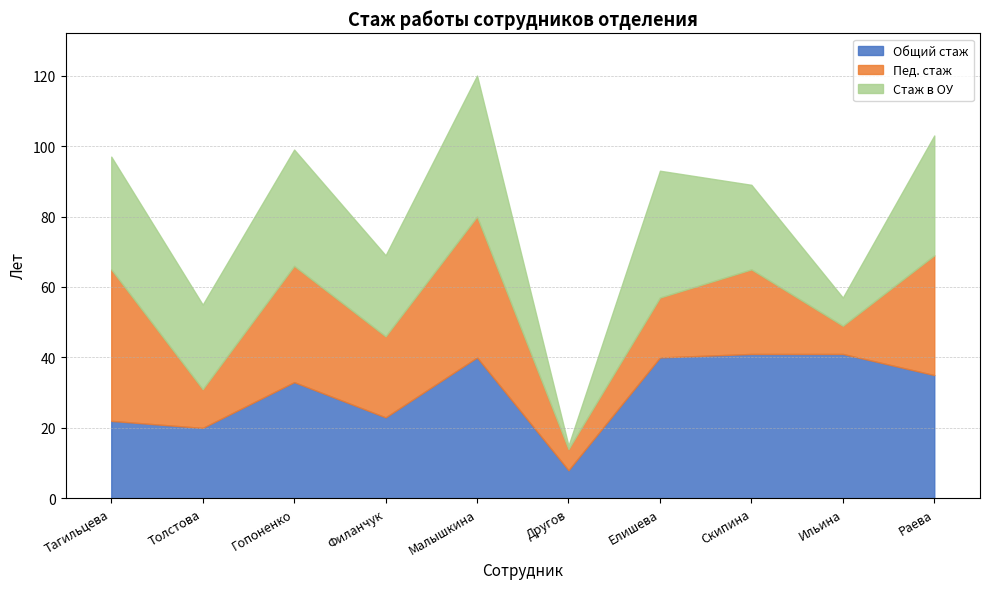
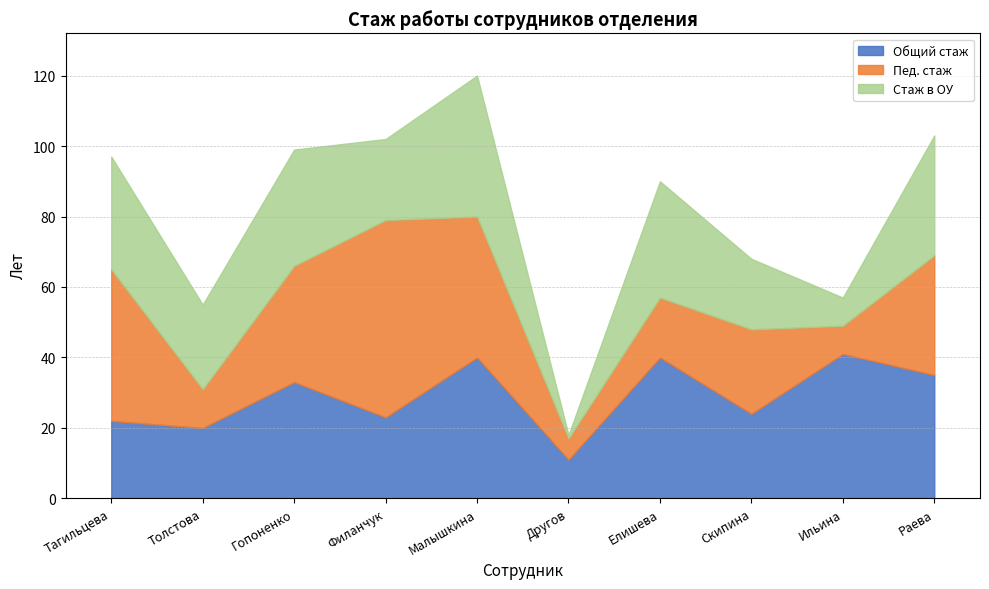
Пед. стаж, Филанчук: 23 -> 56
Общий стаж, Другов: 8 -> 11
Стаж в ОУ, Елишева: 36 -> 33
Общий стаж, Скипина: 41 -> 24
Стаж в ОУ, Скипина: 24 -> 20
